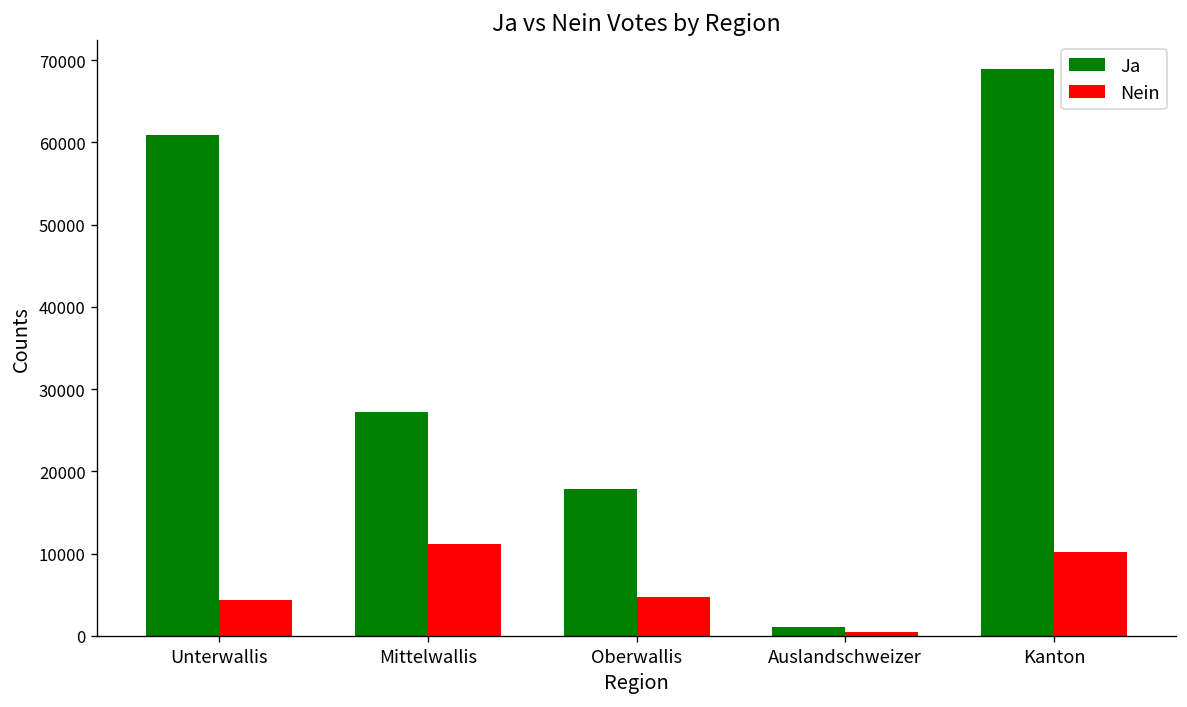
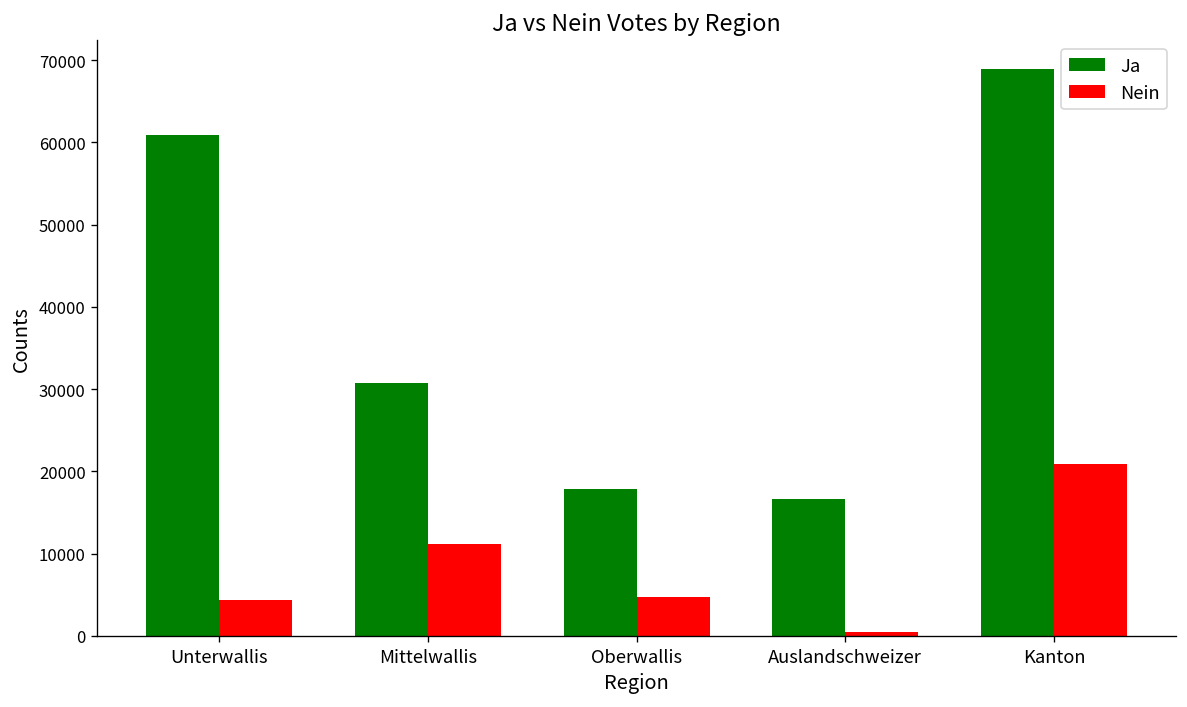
Ja, Mittelwallis: 27000 -> 31000
Ja, Auslandschweizer: 1000 -> 17000
Nein, Kanton: 10000 -> 21000
